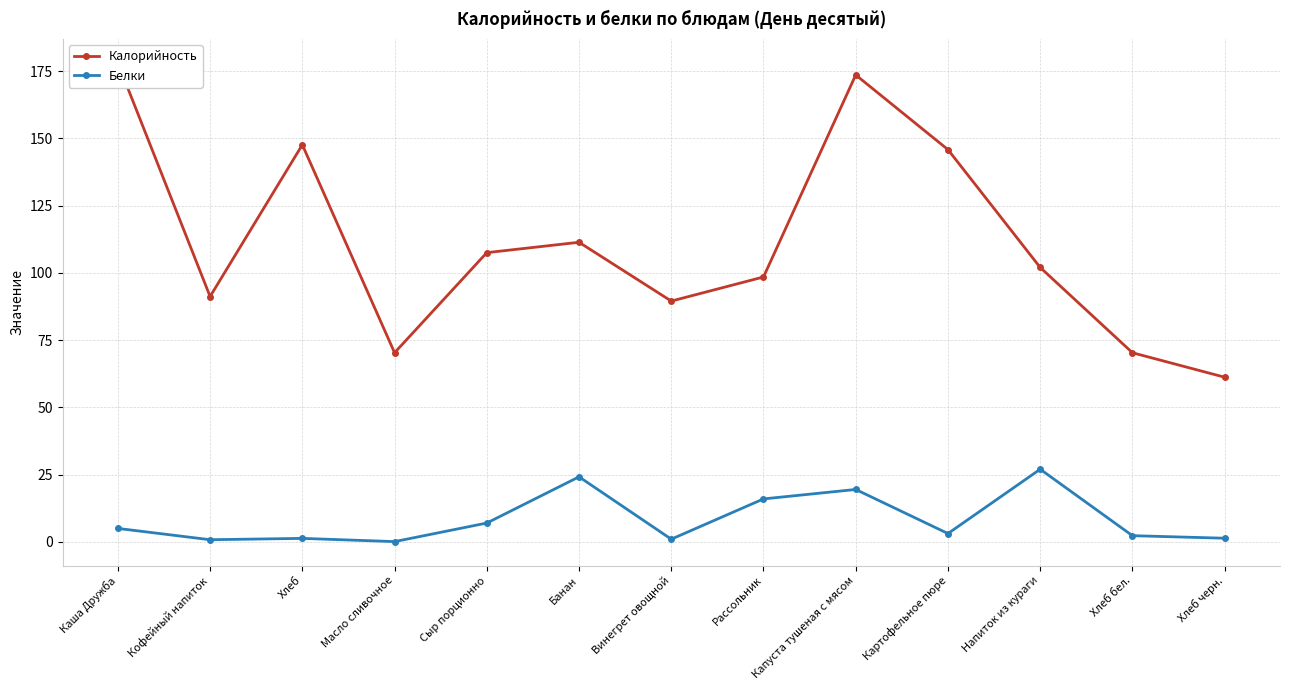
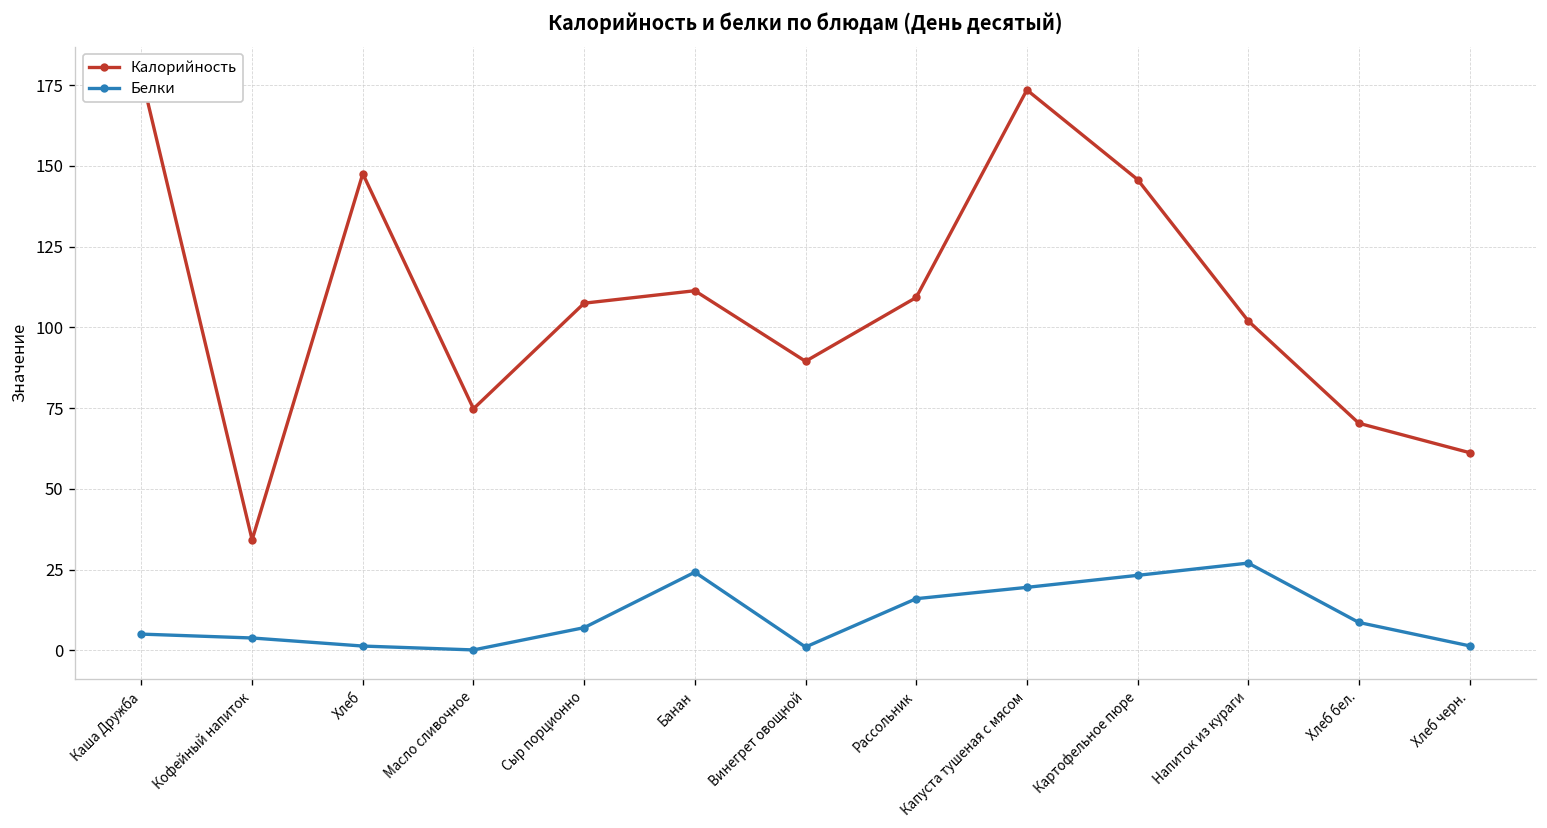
Калорийность, Кофейный напиток: 91 -> 34
Белки, Кофейный напиток: 1 -> 4
Калорийность, Масло сливочное: 70 -> 75
Калорийность, Рассольник: 98 -> 109
Белки, Картофельное пюре: 3 -> 23
Белки, Хлеб бел.: 2 -> 9
